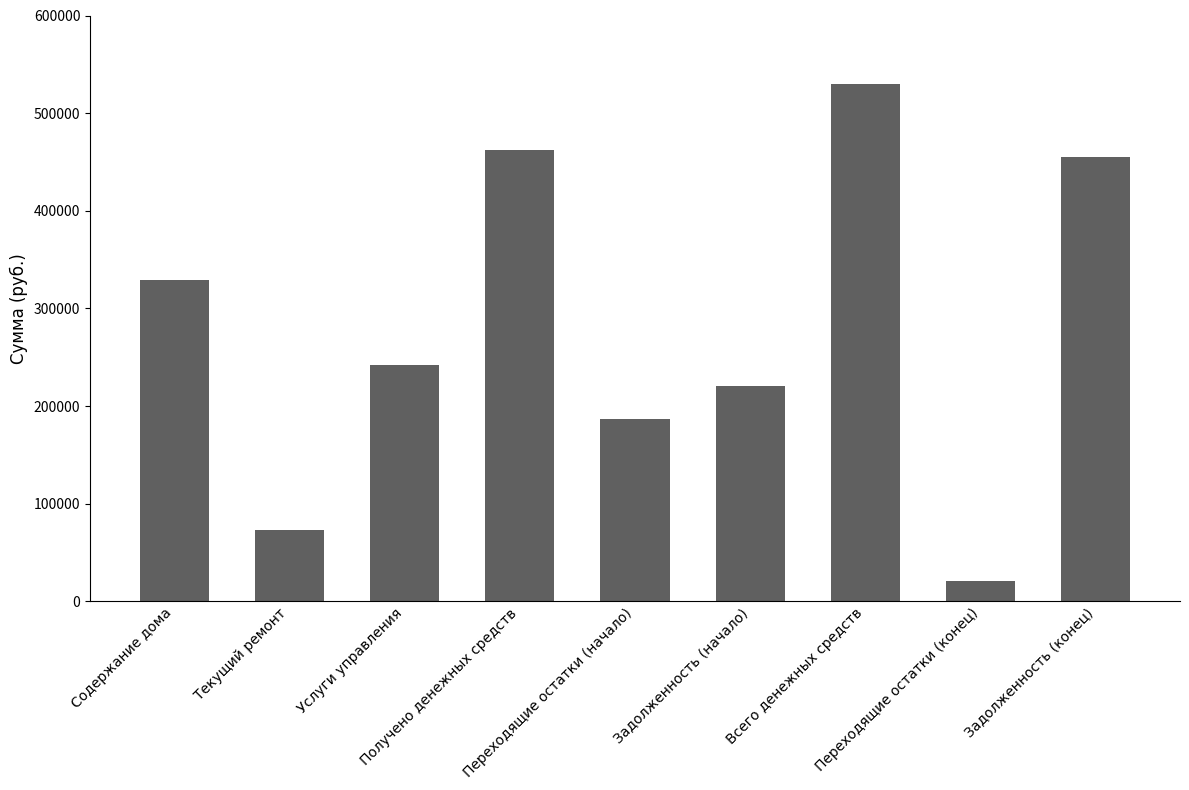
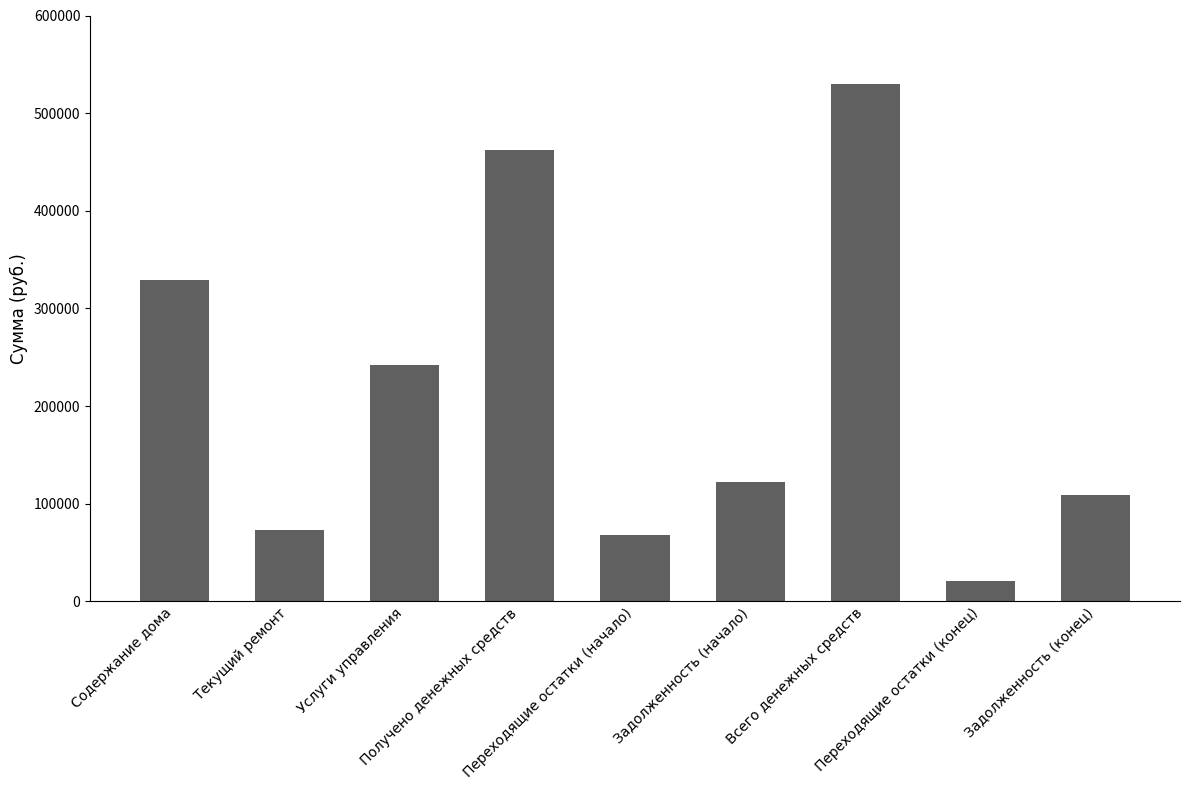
Переходящие остатки (начало): 190000 -> 70000
Задолженность (начало): 220000 -> 120000
Задолженность (конец): 460000 -> 110000
